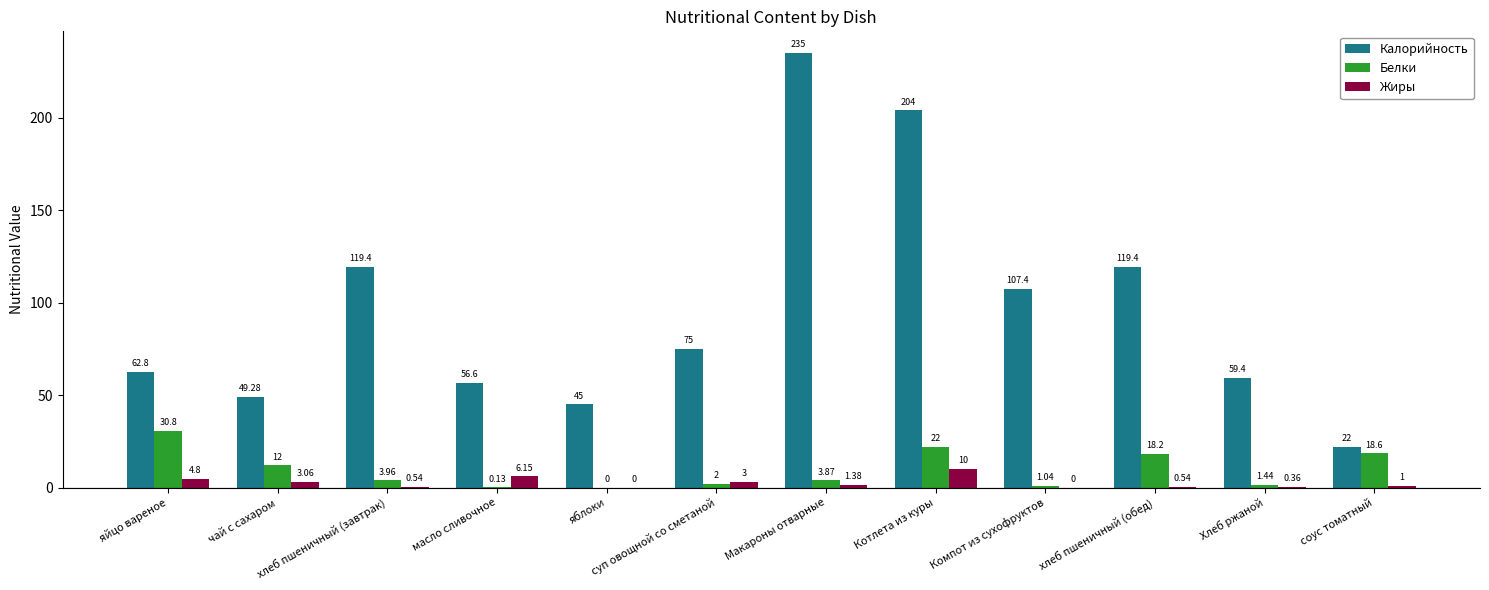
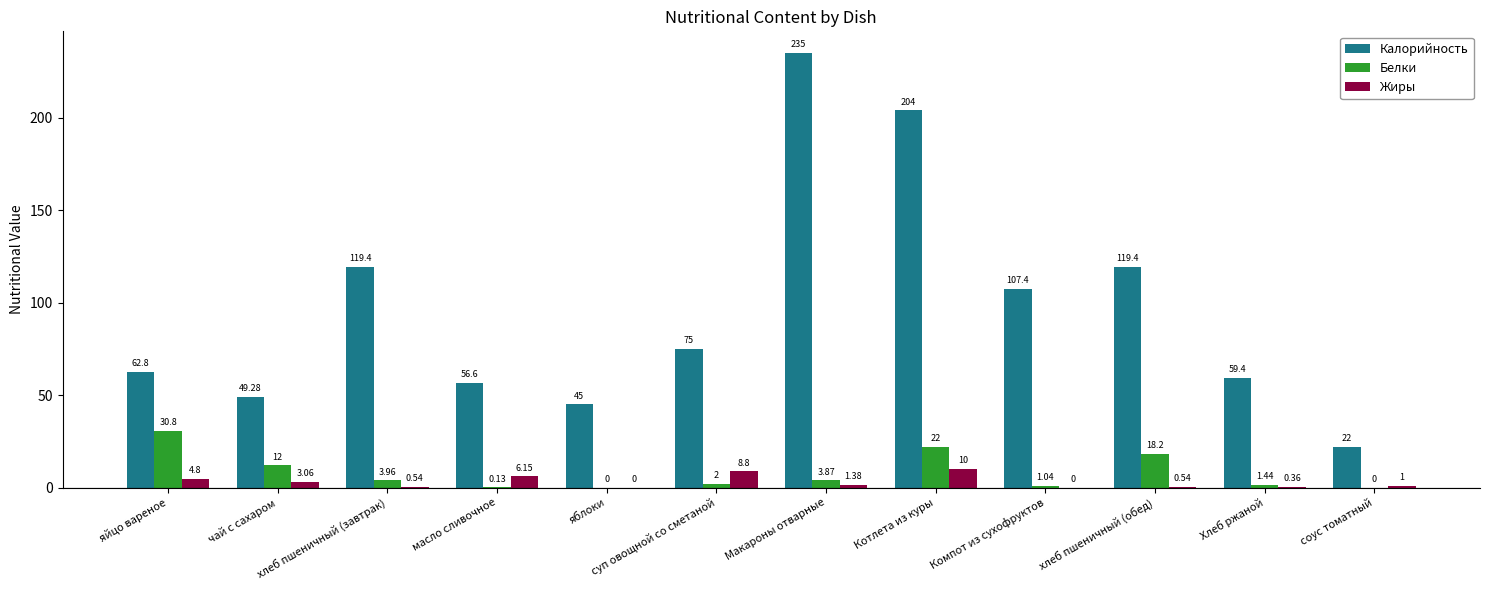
Жиры, суп овощной со сметаной: 3 -> 8.8
Белки, соус томатный: 18.6 -> 0
